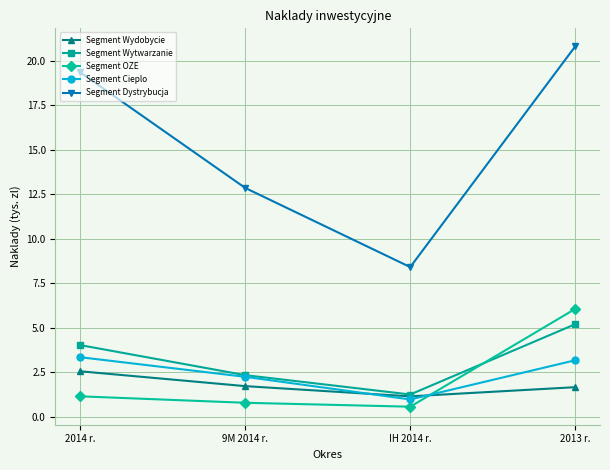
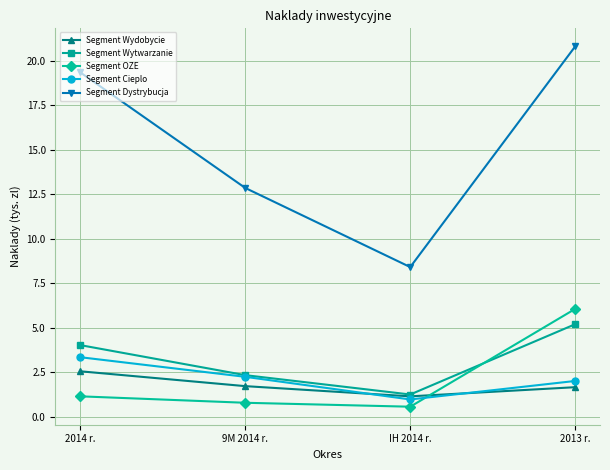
Segment Cieplo, 2013 r.: 3.2 -> 2.0
